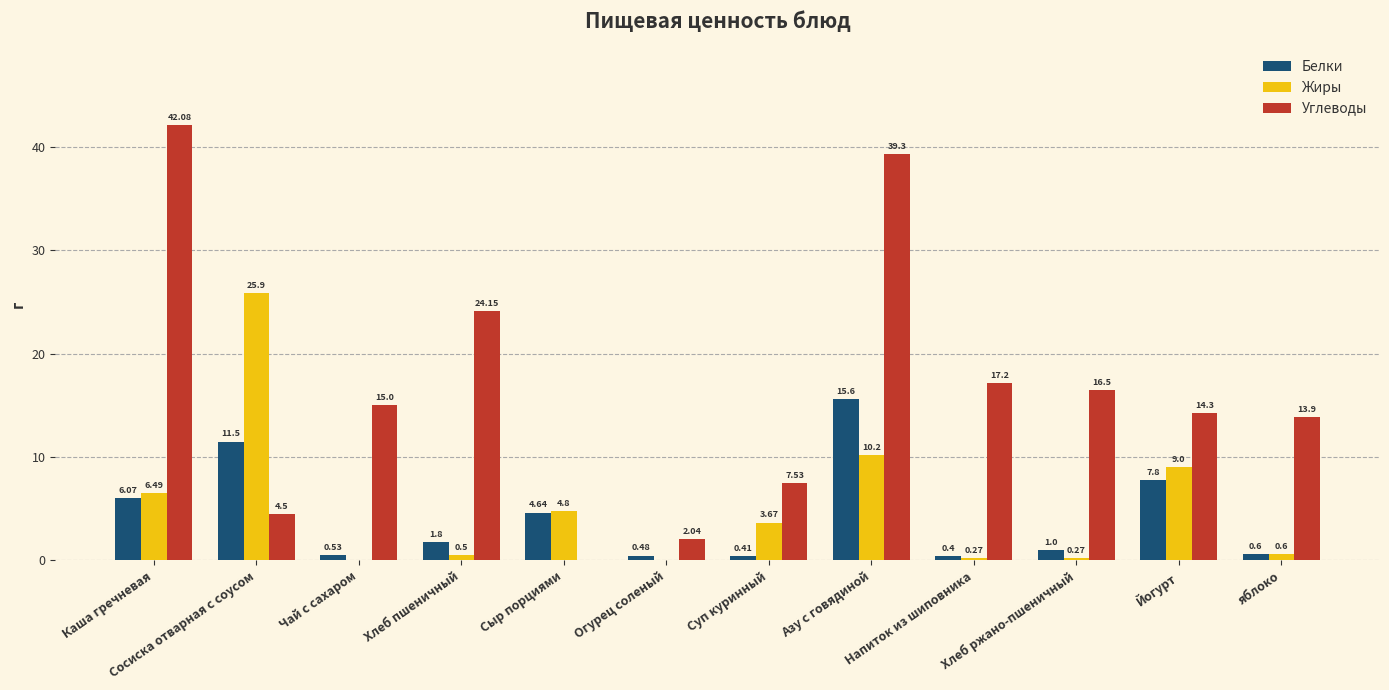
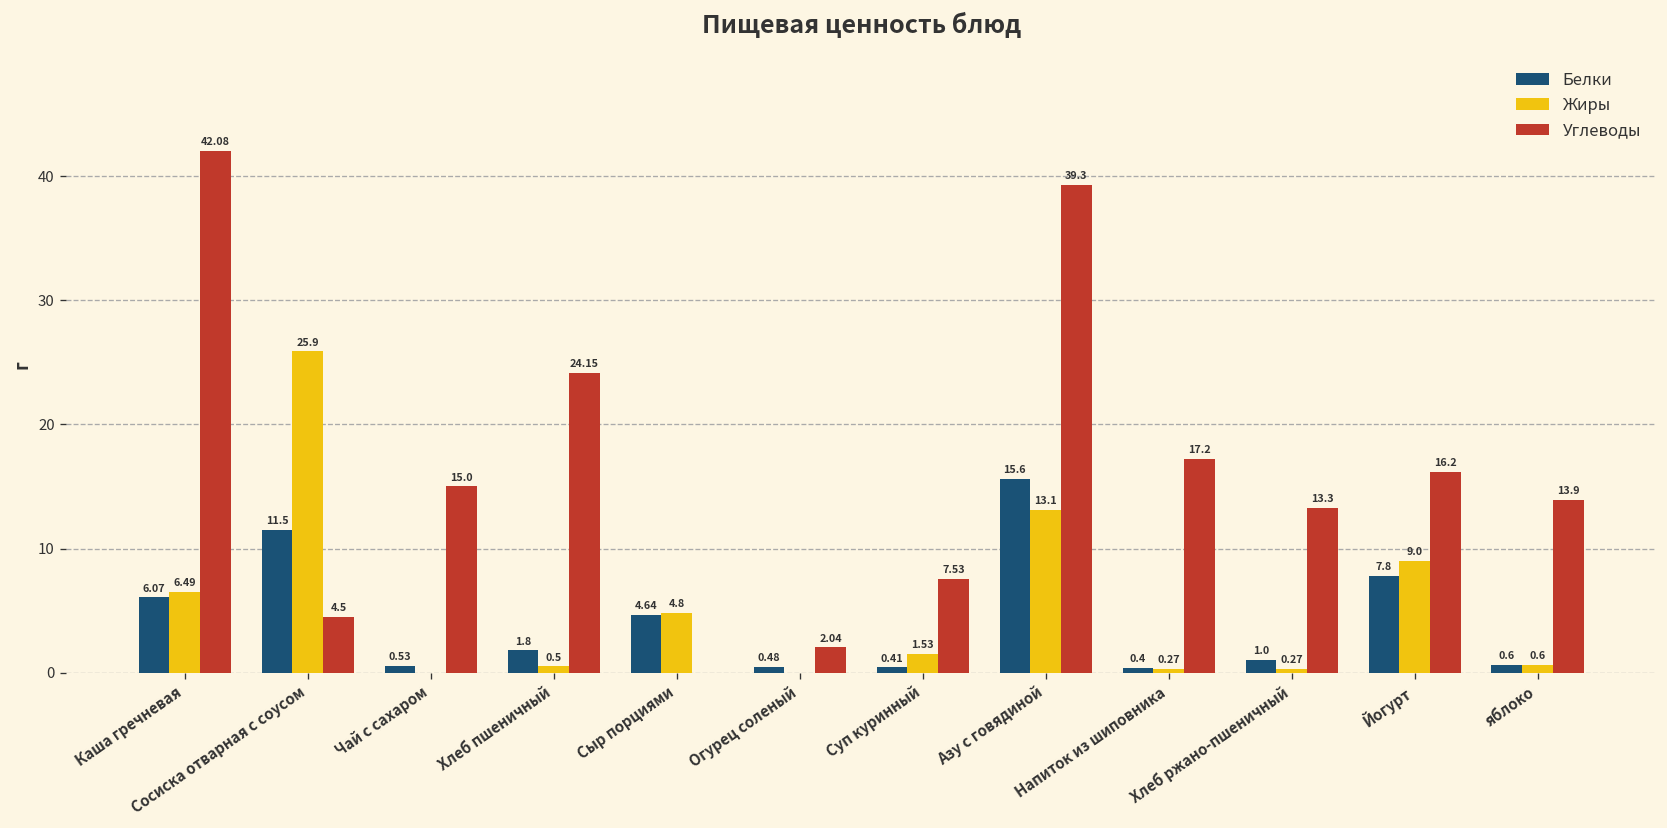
Жиры, Суп куринный: 3.67 -> 1.53
Жиры, Азу с говядиной: 10.2 -> 13.1
Углеводы, Хлеб ржано-пшеничный: 16.5 -> 13.3
Углеводы, Йогурт: 14.3 -> 16.2
